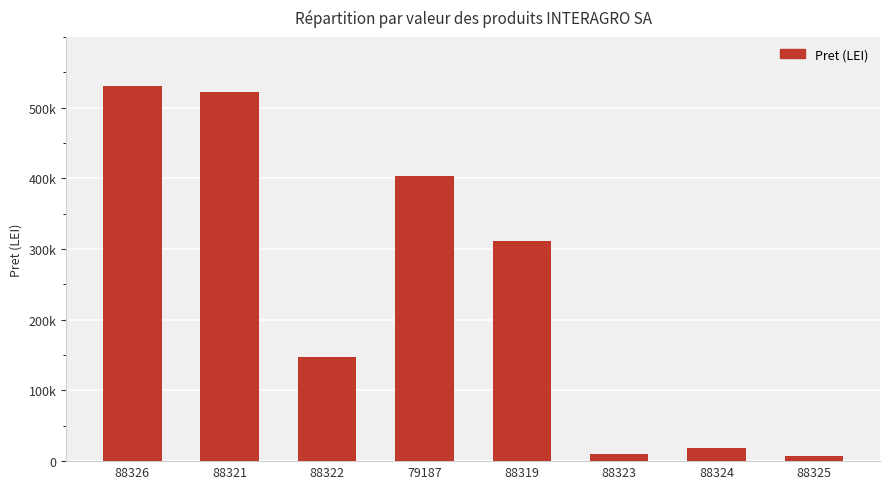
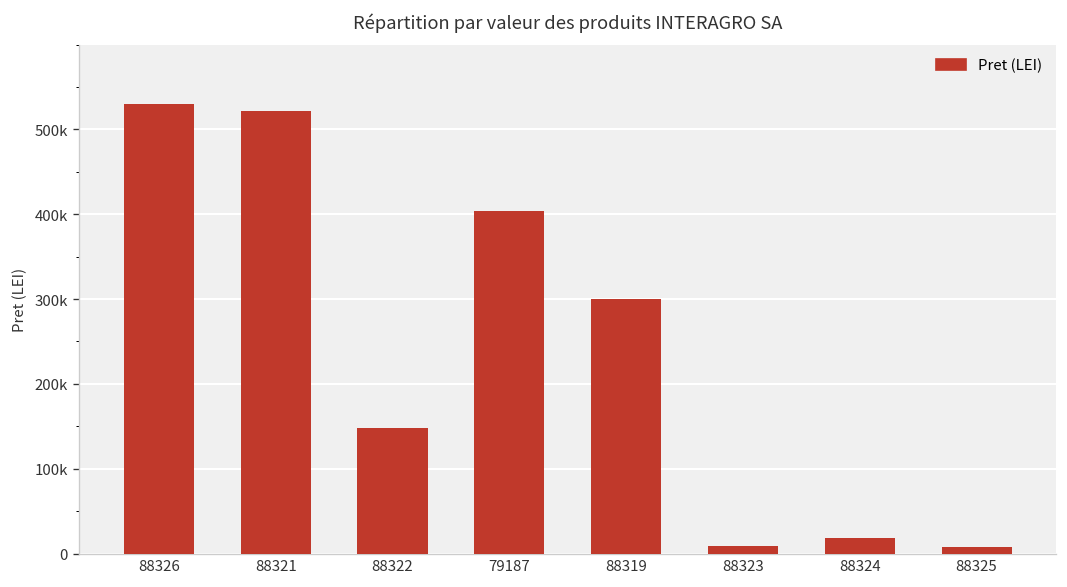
88319: 310000 -> 300000
